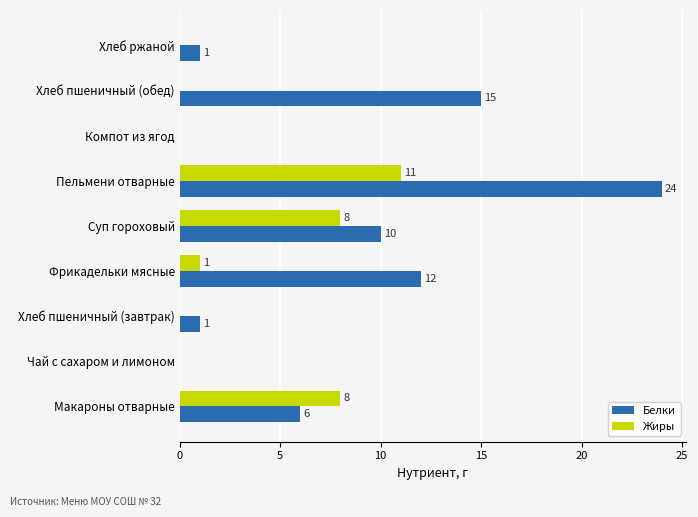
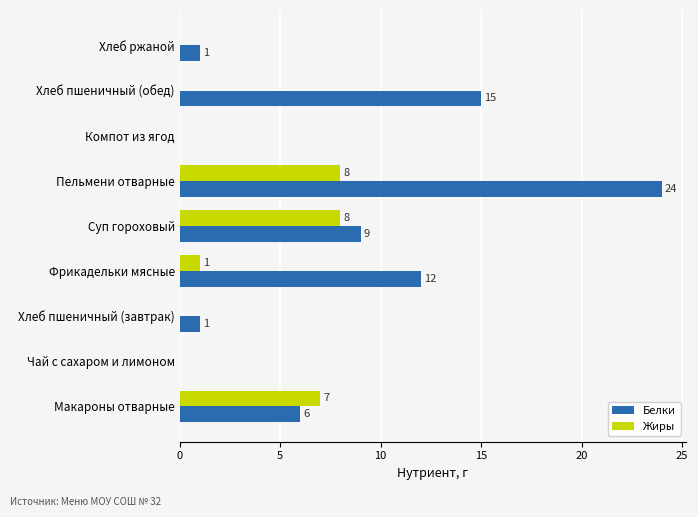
Жиры, Пельмени отварные: 11 -> 8
Белки, Суп гороховый: 10 -> 9
Жиры, Макароны отварные: 8 -> 7
